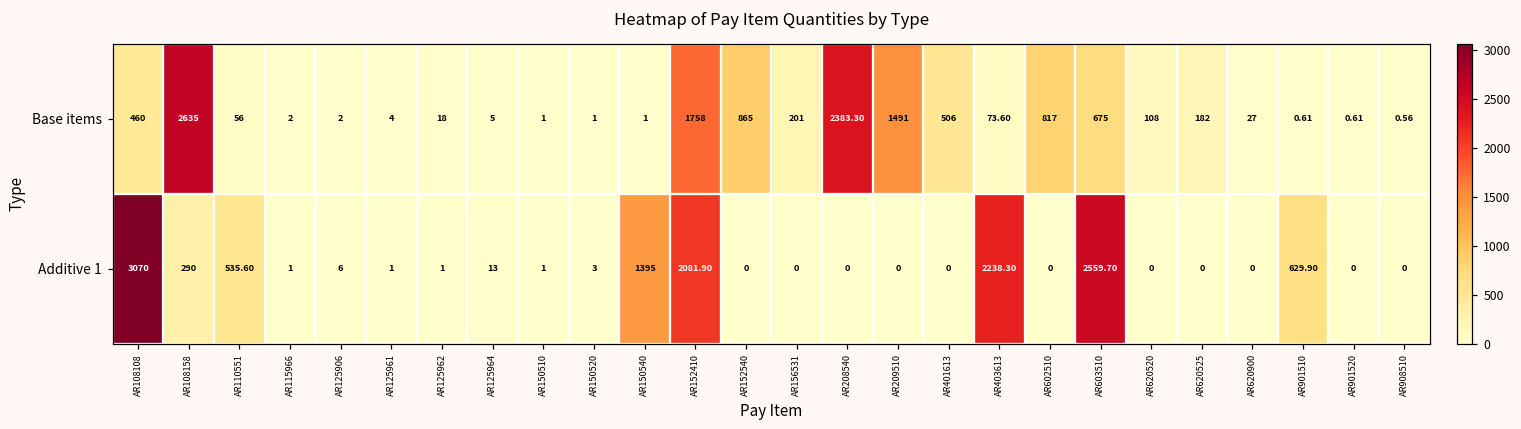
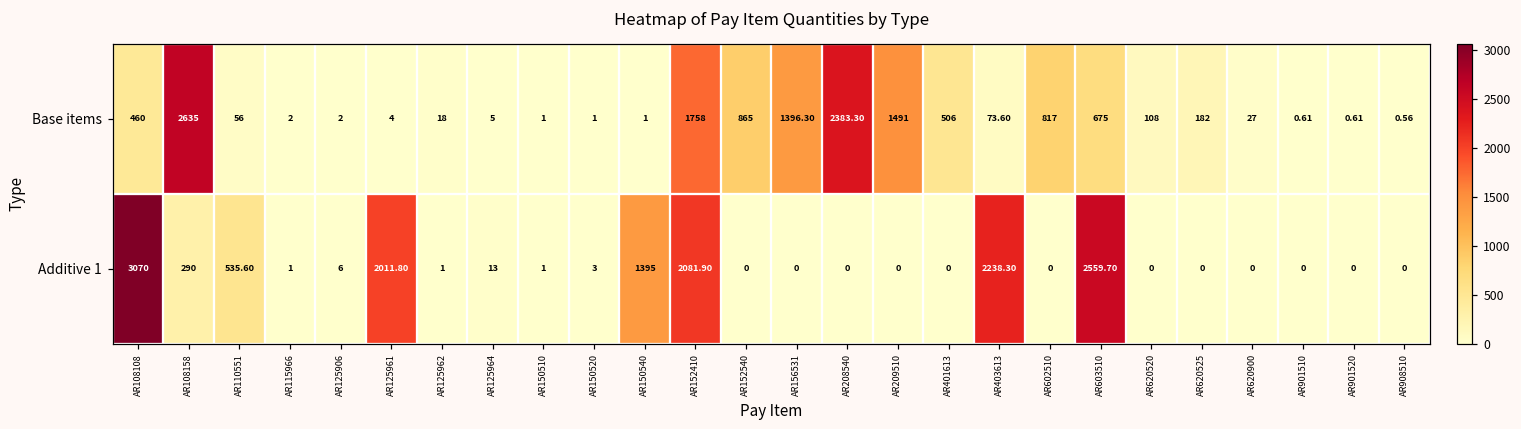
Base items, AR156531: 201 -> 1396.30
Additive 1, AR125961: 1 -> 2011.80
Additive 1, AR901510: 629.90 -> 0
